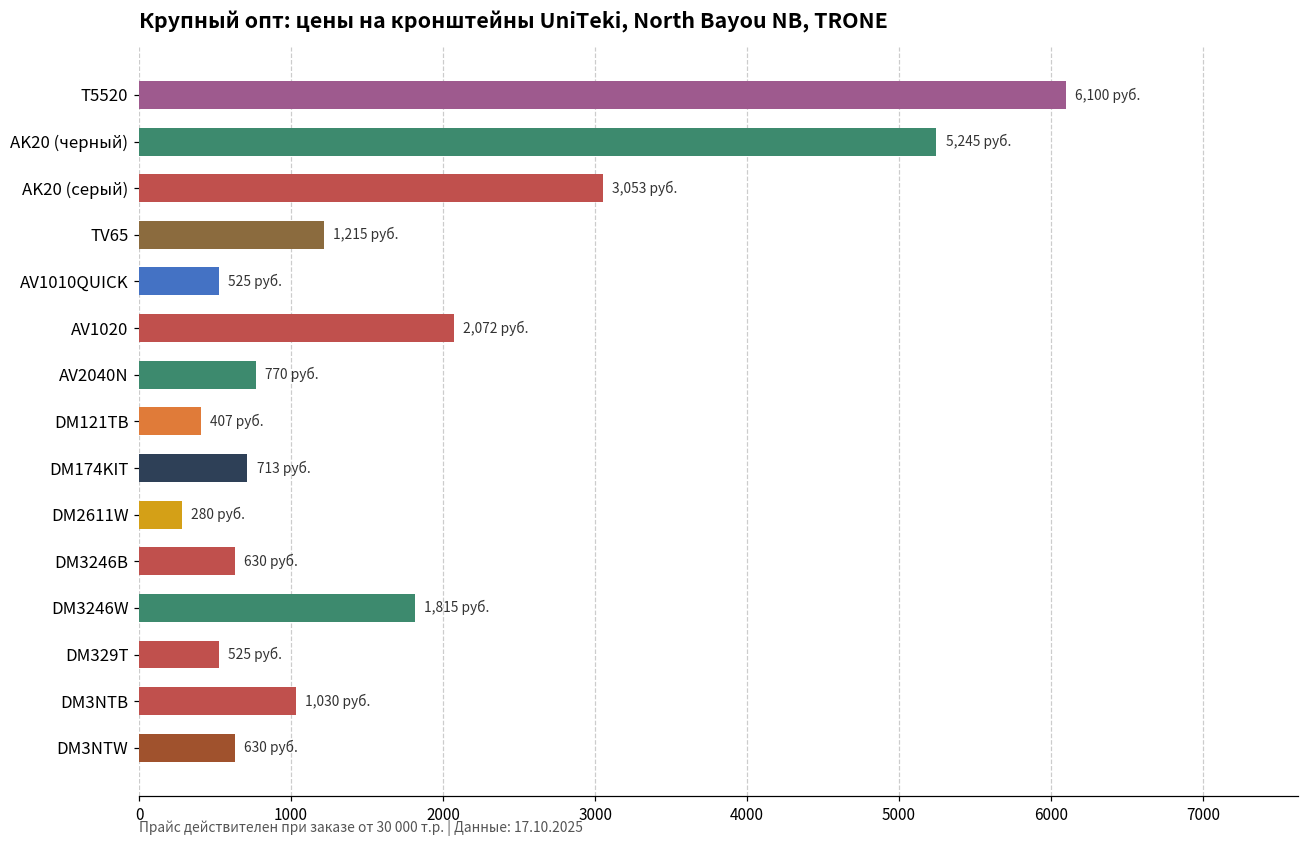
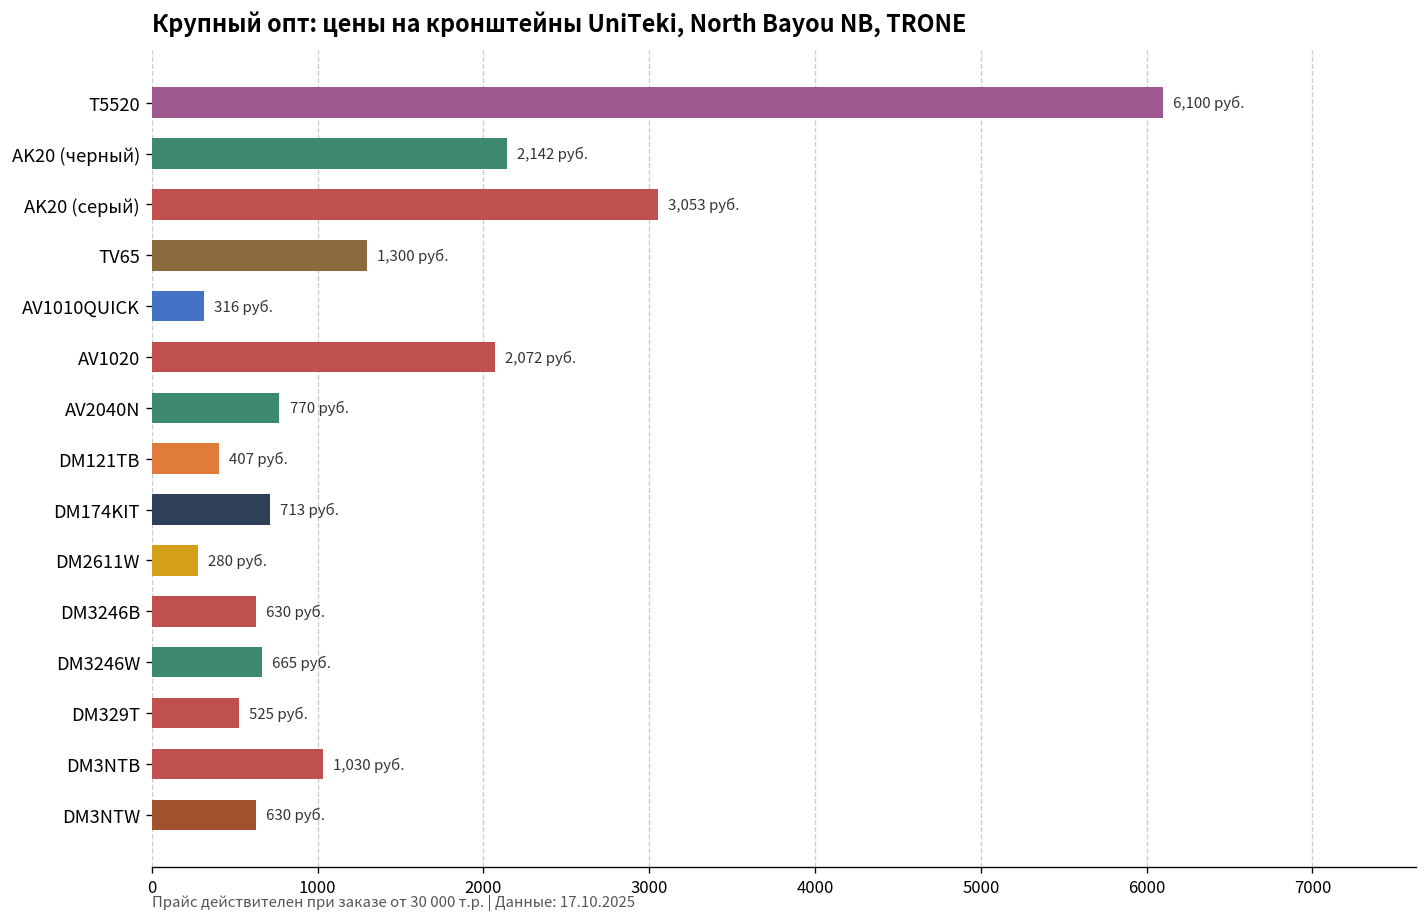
AK20 (черный): 5,245 -> 2,142
TV65: 1,215 -> 1,300
AV1010QUICK: 525 -> 316
DM3246W: 1,815 -> 665
